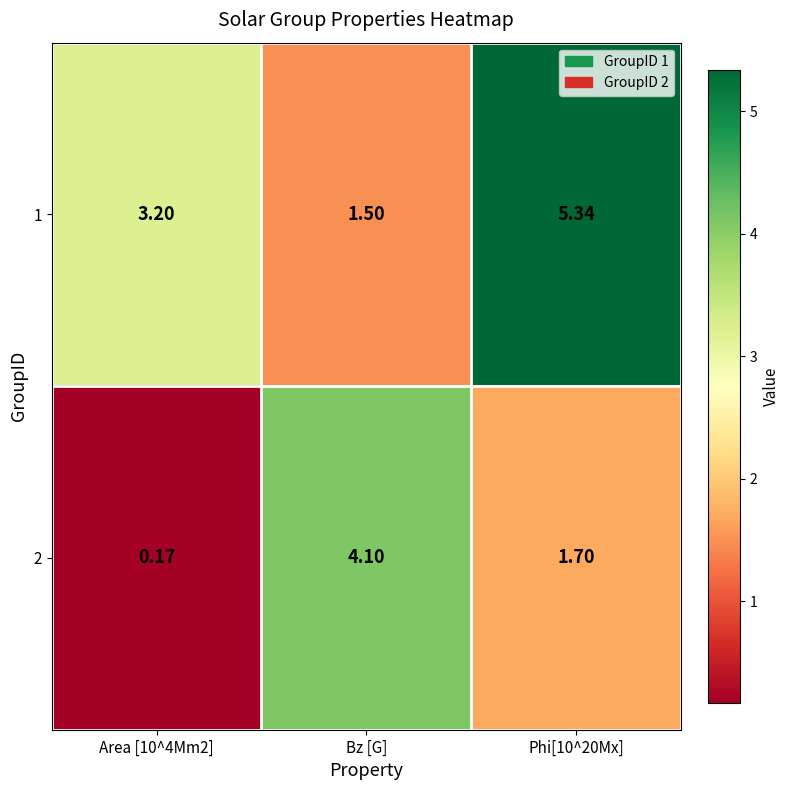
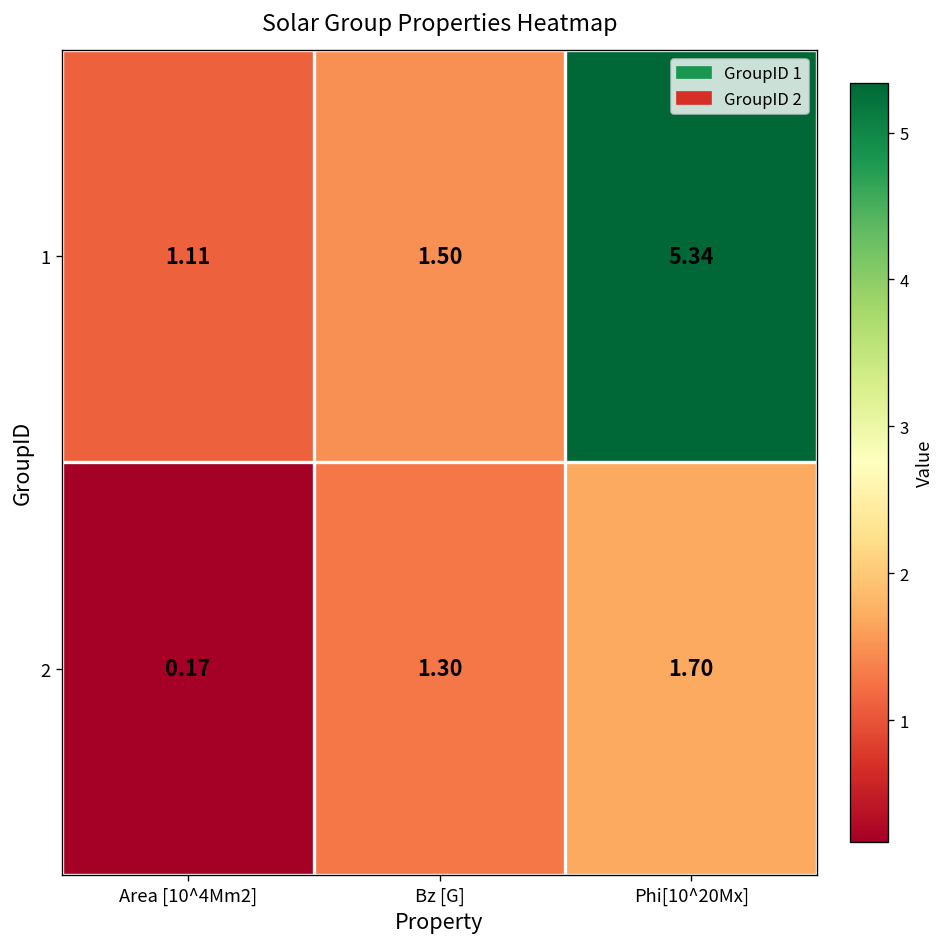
1, Area [10^4Mm2]: 3.20 -> 1.11
2, Bz [G]: 4.10 -> 1.30
